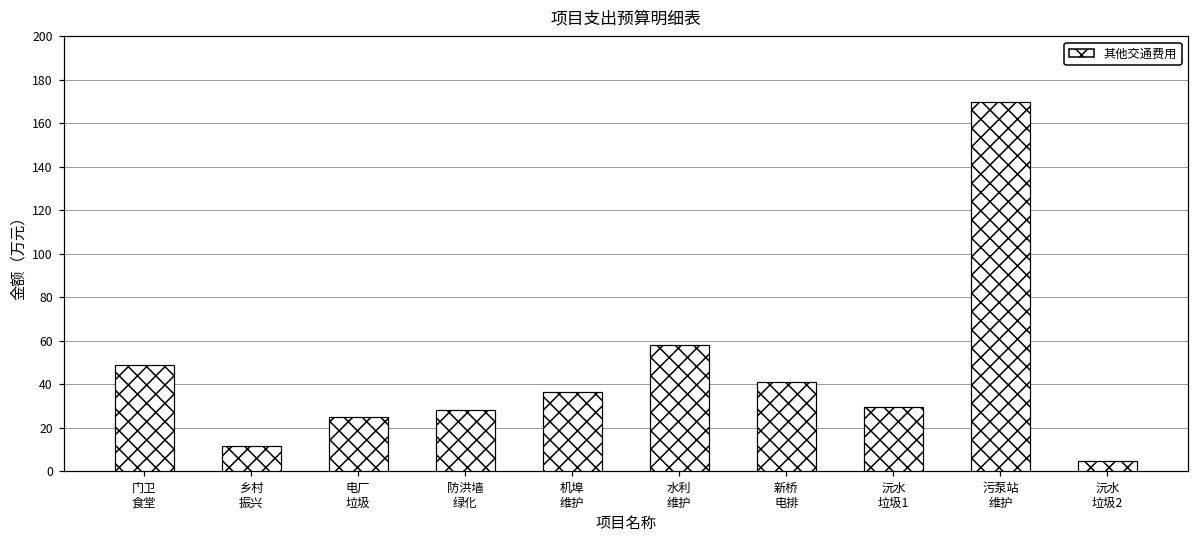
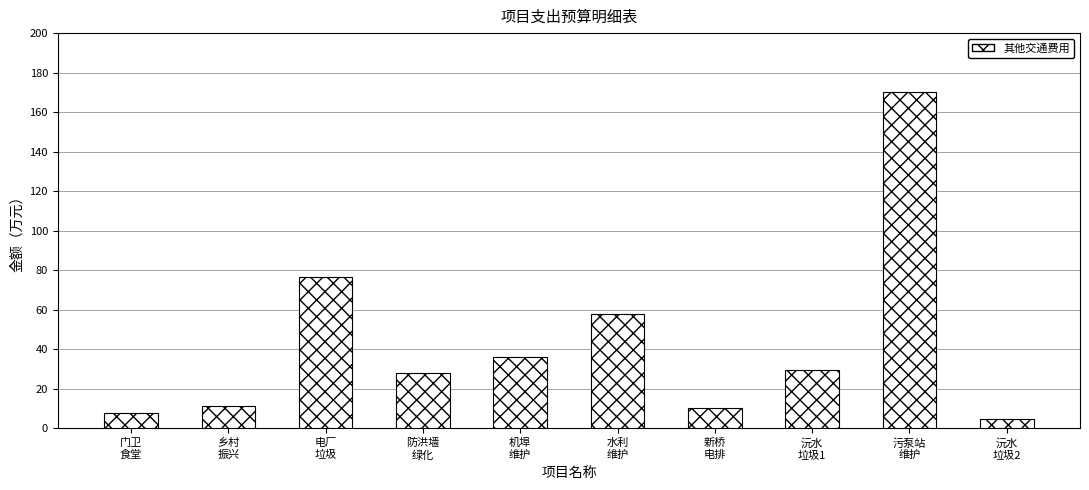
门卫 食堂: 49 -> 8
电厂 垃圾: 25 -> 76
新桥 电排: 41 -> 10
